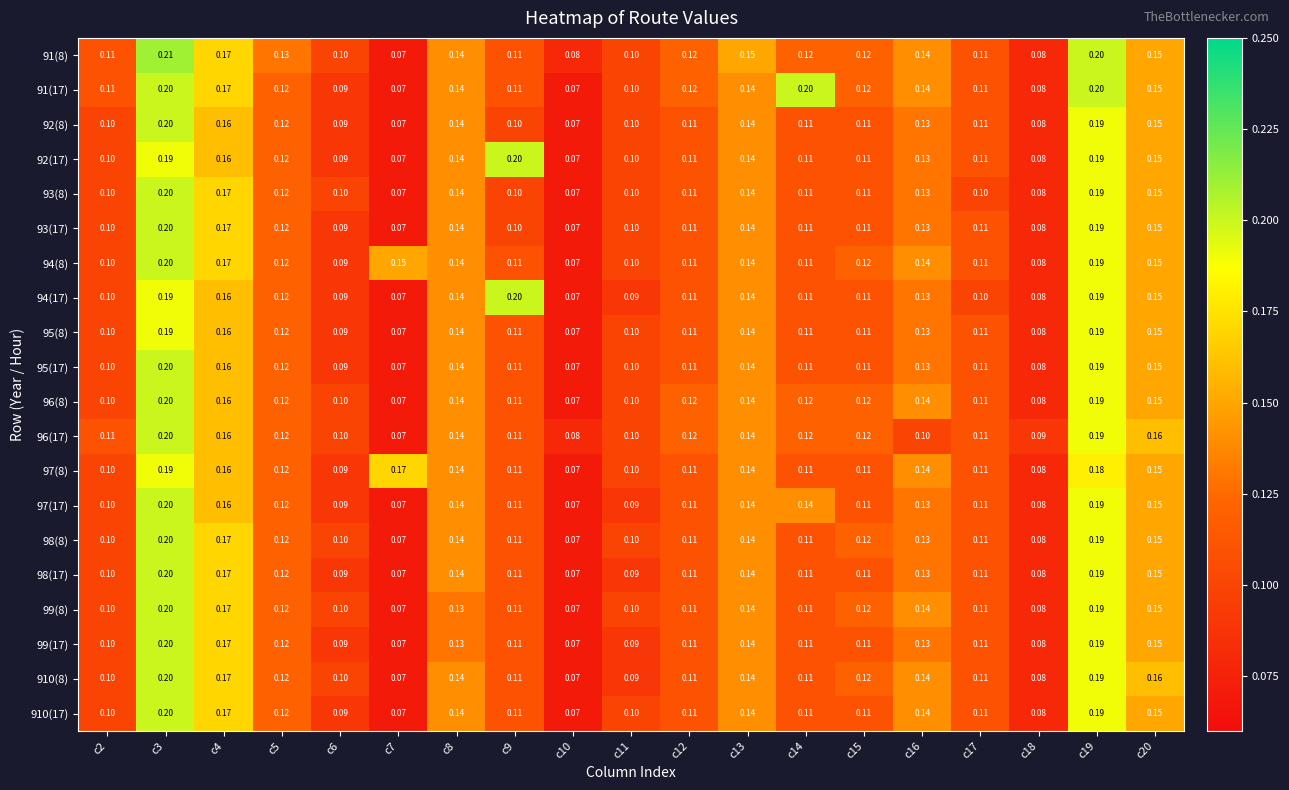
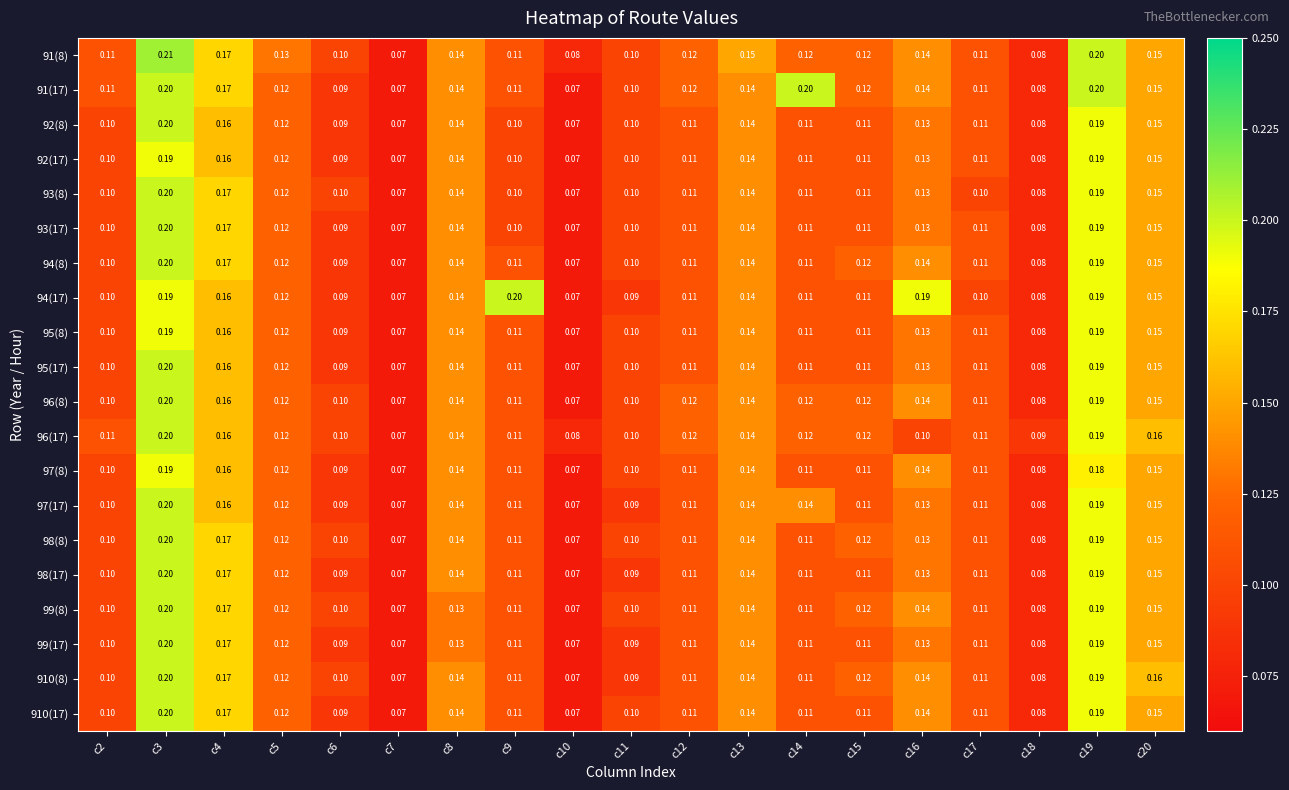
92(17), c9: 0.20 -> 0.10
94(8), c7: 0.15 -> 0.07
94(17), c16: 0.13 -> 0.19
97(8), c7: 0.17 -> 0.07
